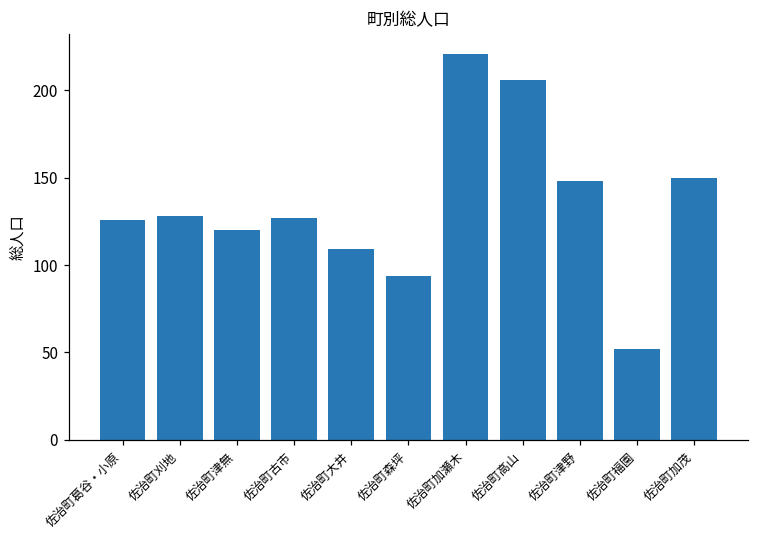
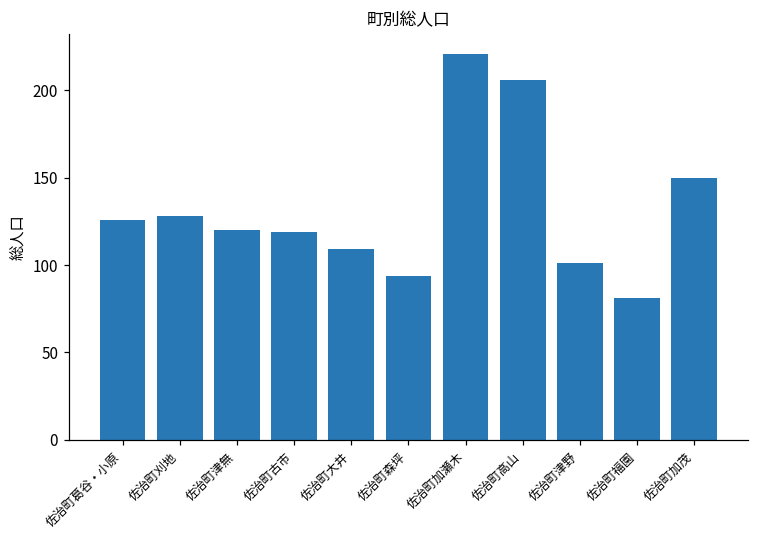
佐治町古市: 127 -> 119
佐治町津野: 148 -> 101
佐治町福園: 52 -> 81
